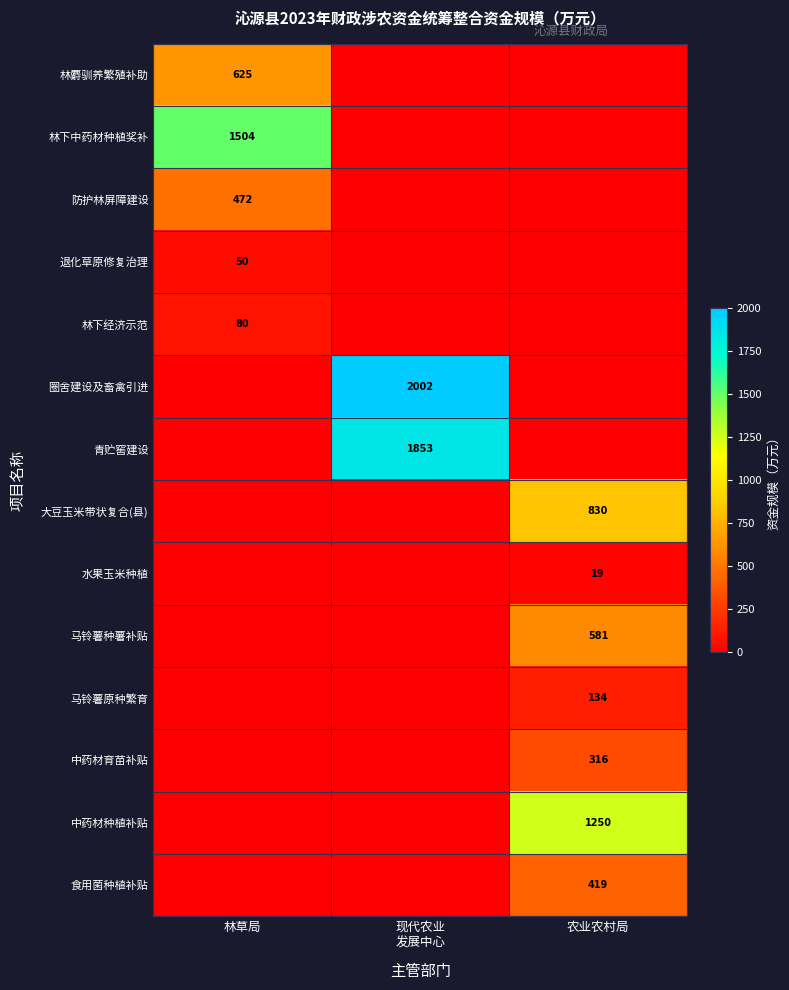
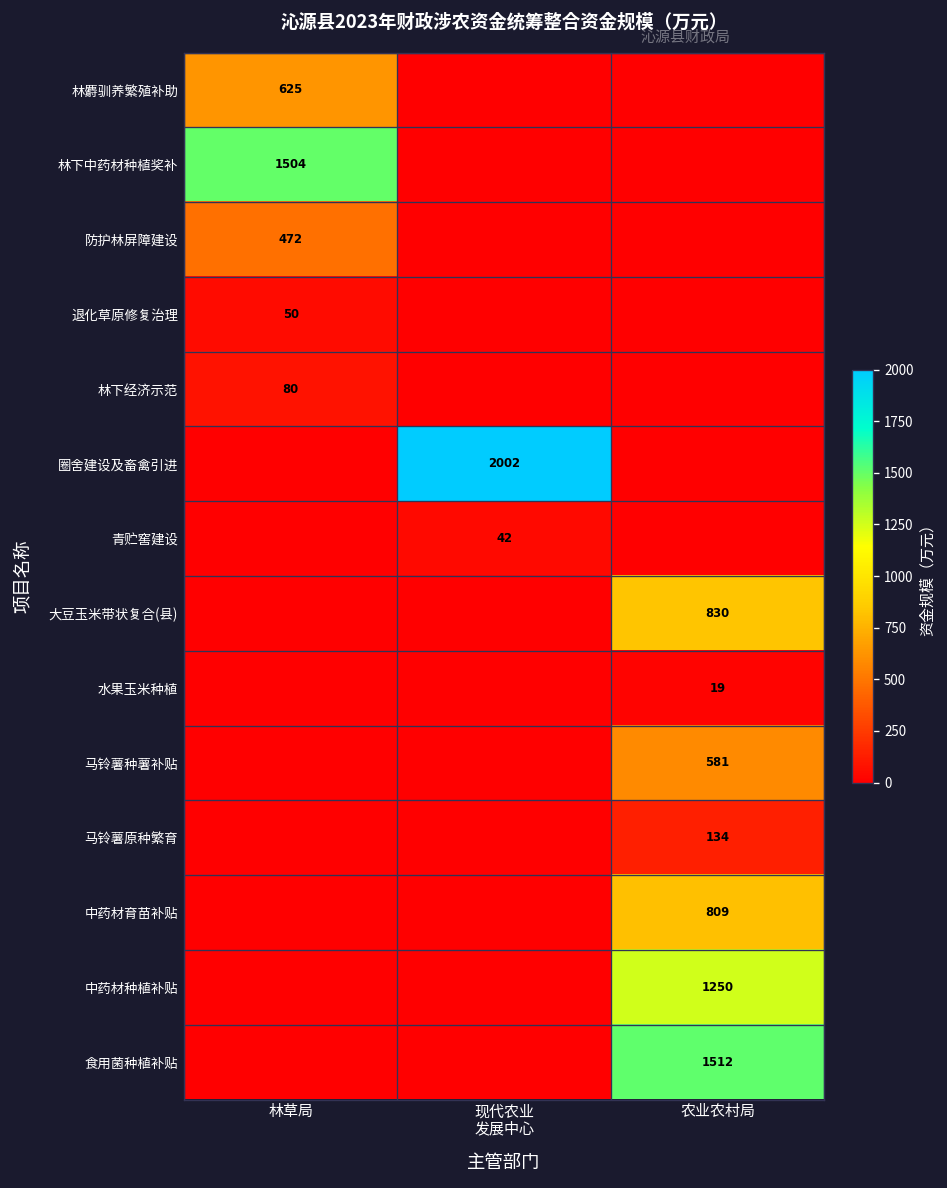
青贮窖建设, 现代农业 发展中心: 1853 -> 42
中药材育苗补贴, 农业农村局: 316 -> 809
食用菌种植补贴, 农业农村局: 419 -> 1512
